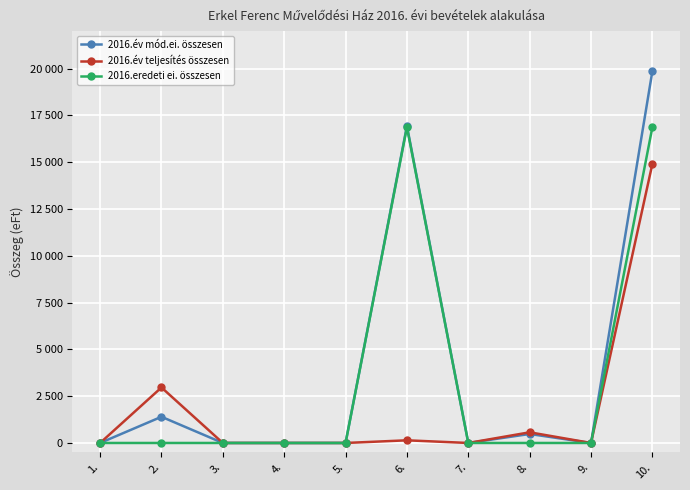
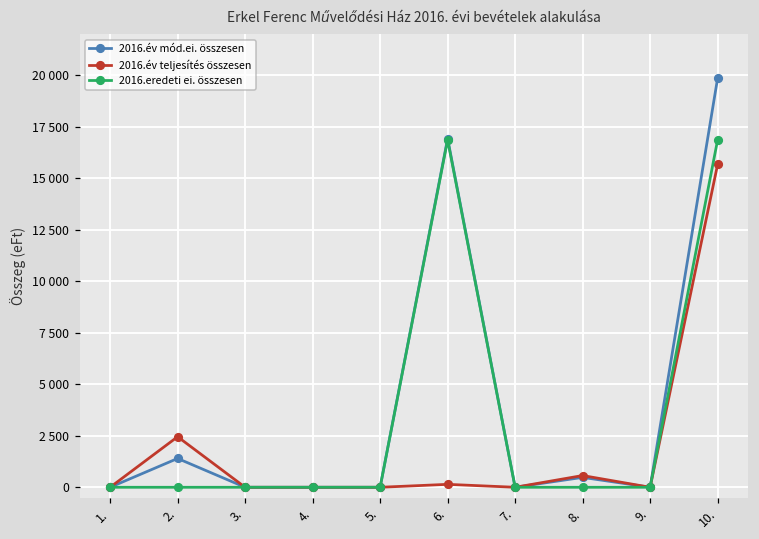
2016.év teljesítés összesen, 2.: 3000 -> 2500
2016.év teljesítés összesen, 10.: 14900 -> 15700
